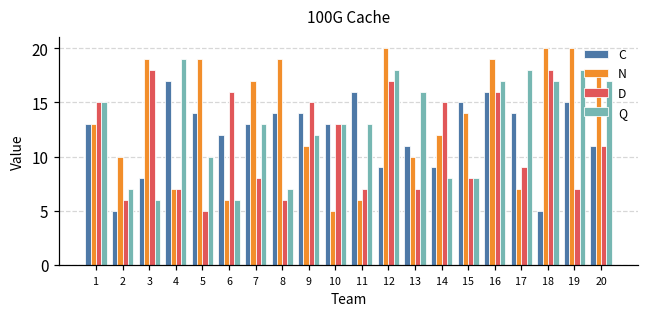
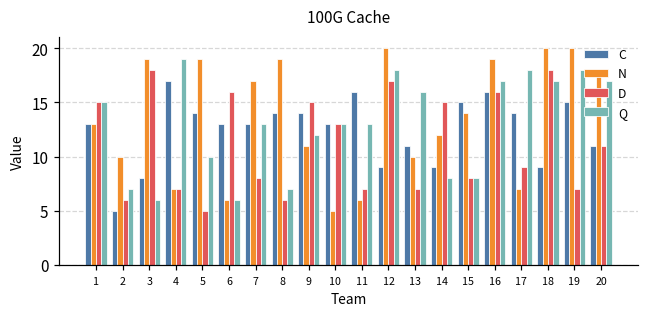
C, 6: 12 -> 13
C, 18: 5 -> 9
